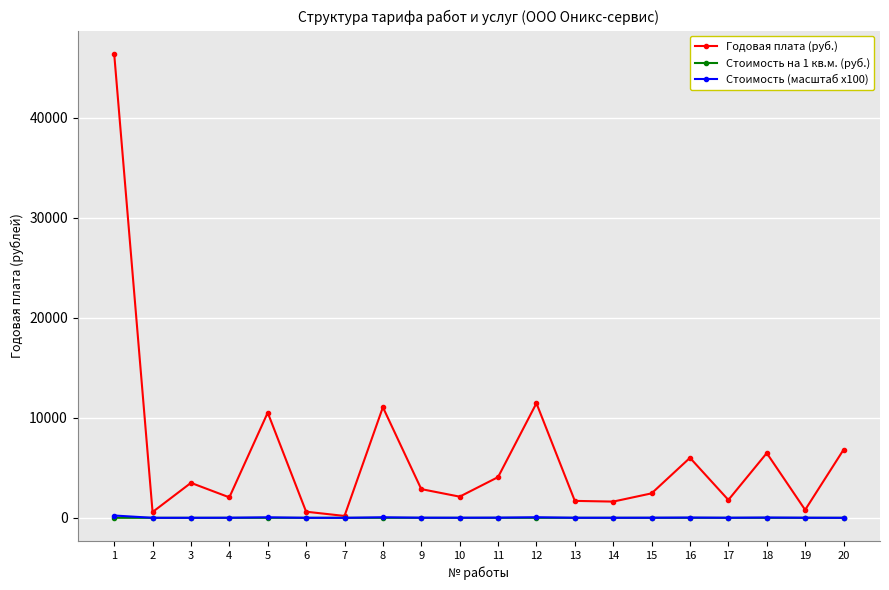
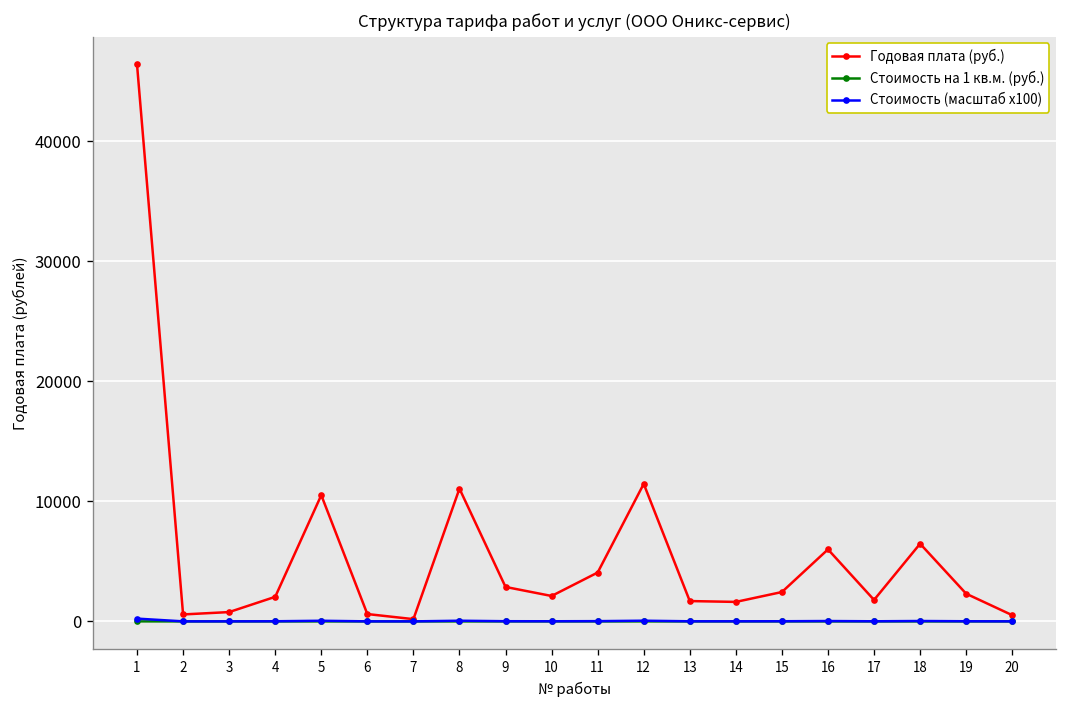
Годовая плата (руб.), 3: 3500 -> 800
Годовая плата (руб.), 19: 800 -> 2300
Годовая плата (руб.), 20: 6800 -> 500
